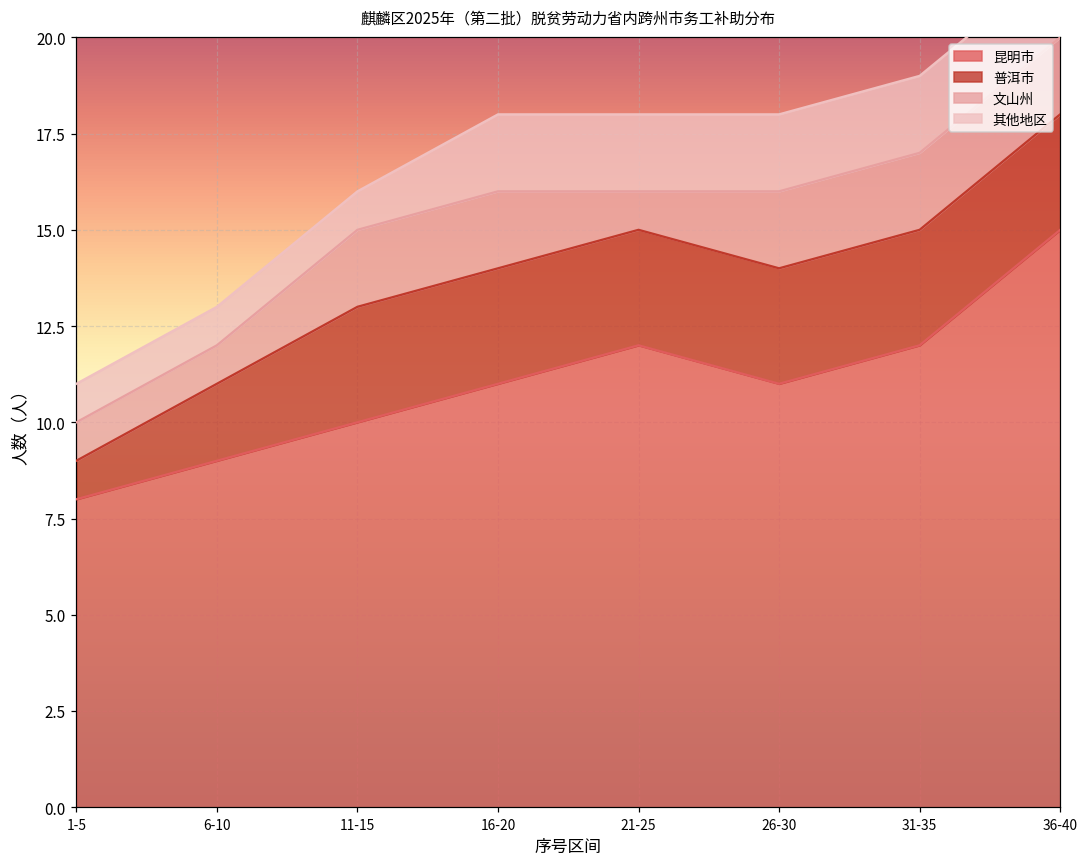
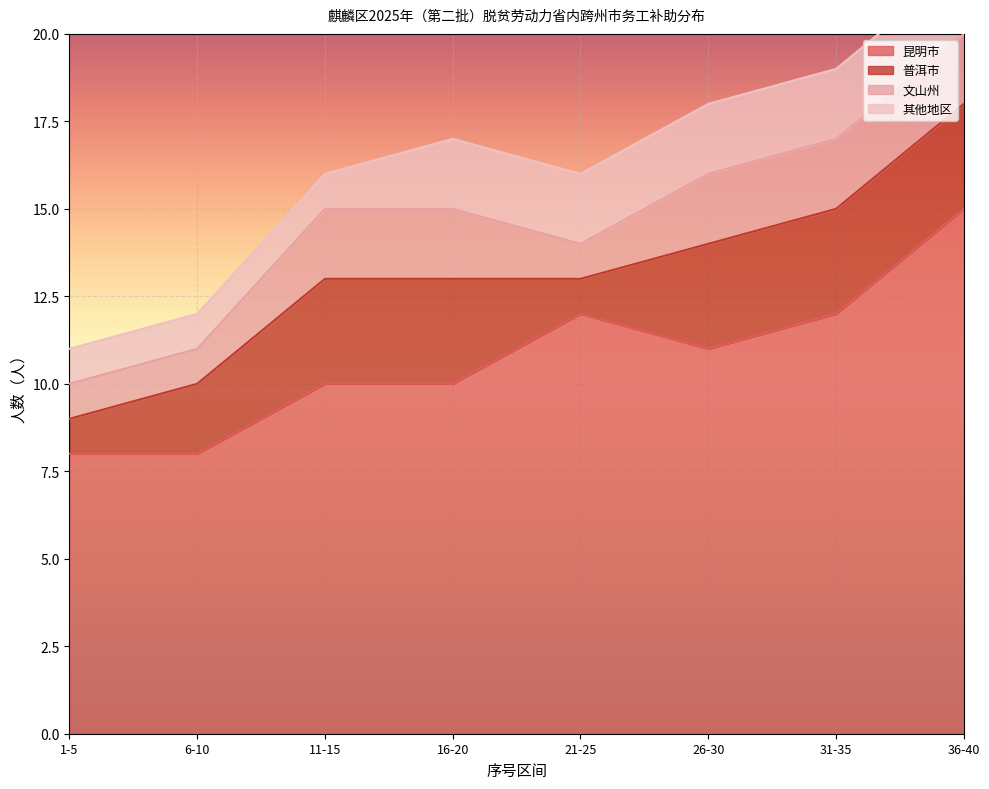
昆明市, 6-10: 9 -> 8
昆明市, 16-20: 11 -> 10
普洱市, 21-25: 3 -> 1
